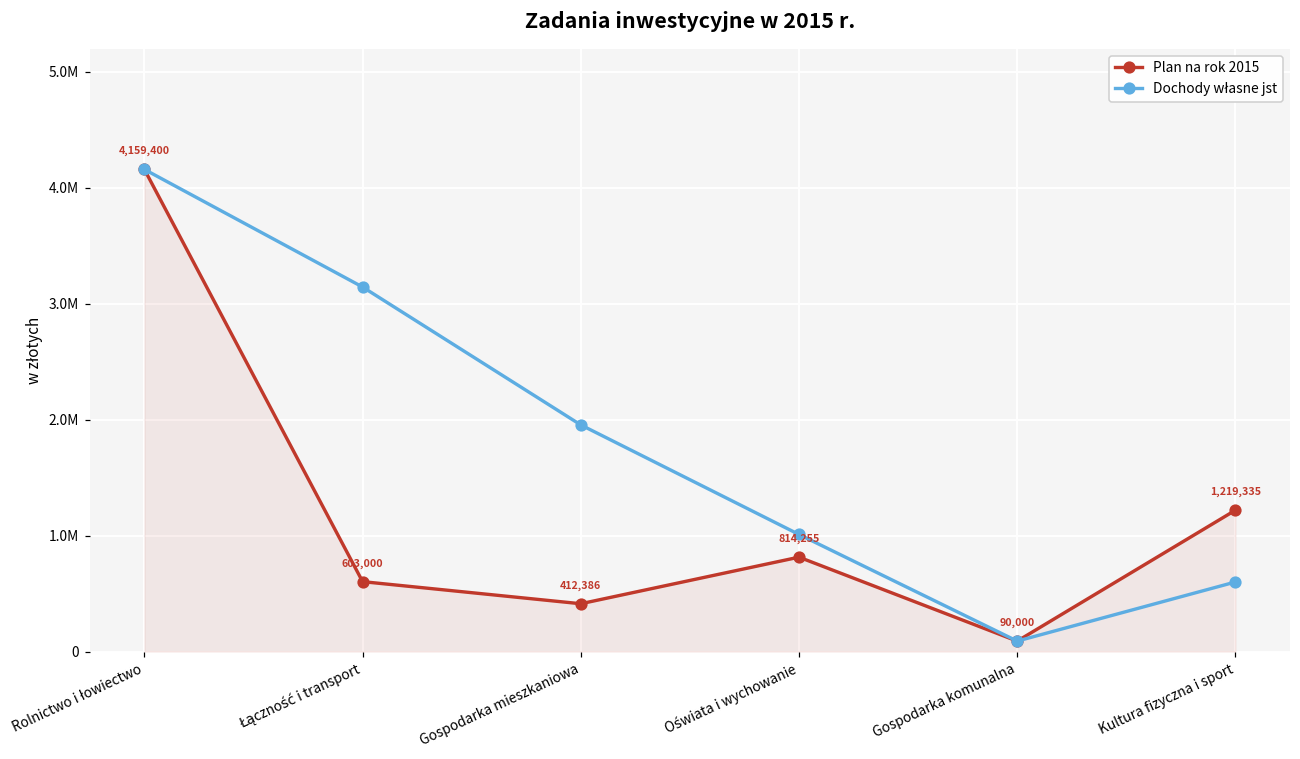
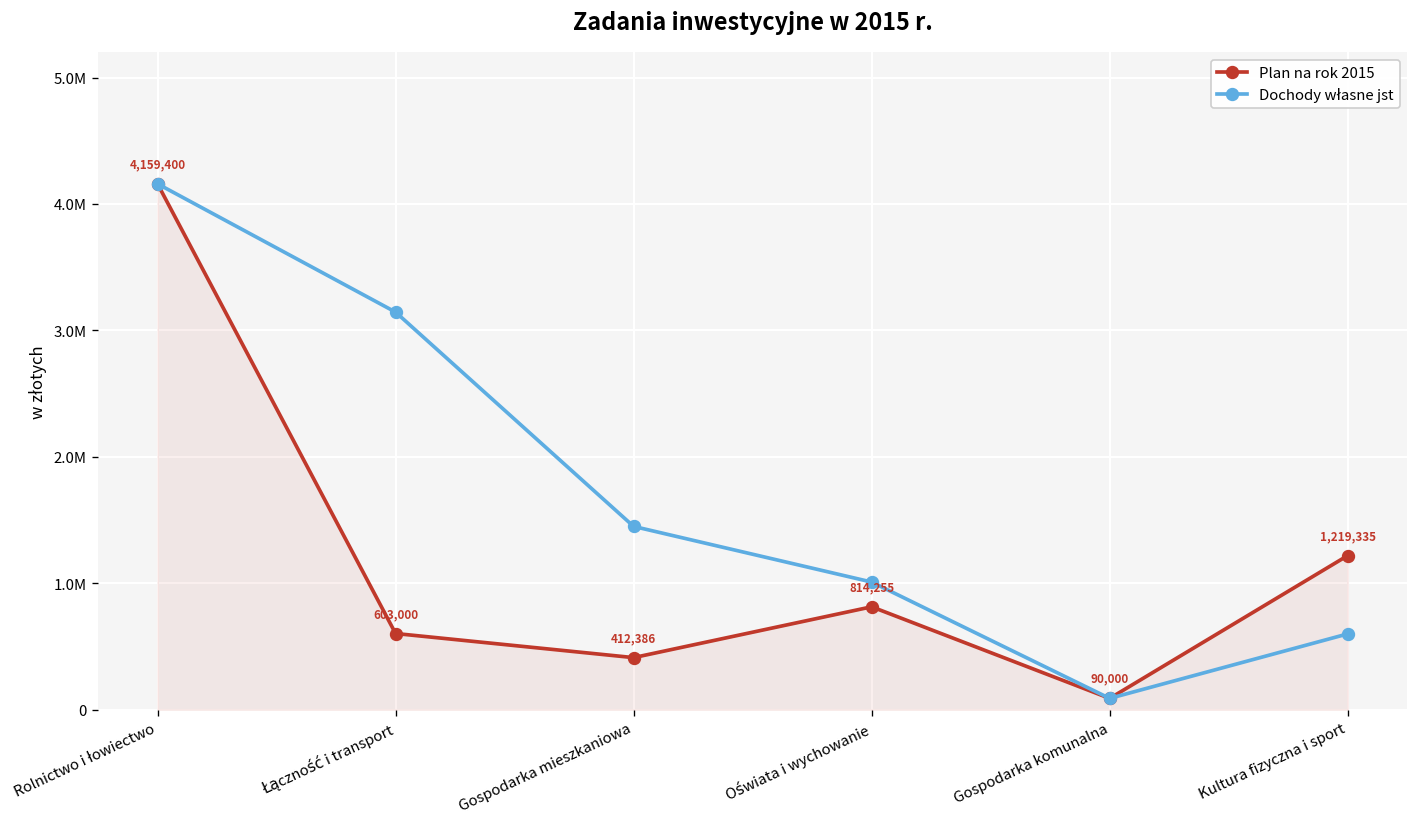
Dochody własne jst, Gospodarka mieszkaniowa: 1960000 -> 1450000
